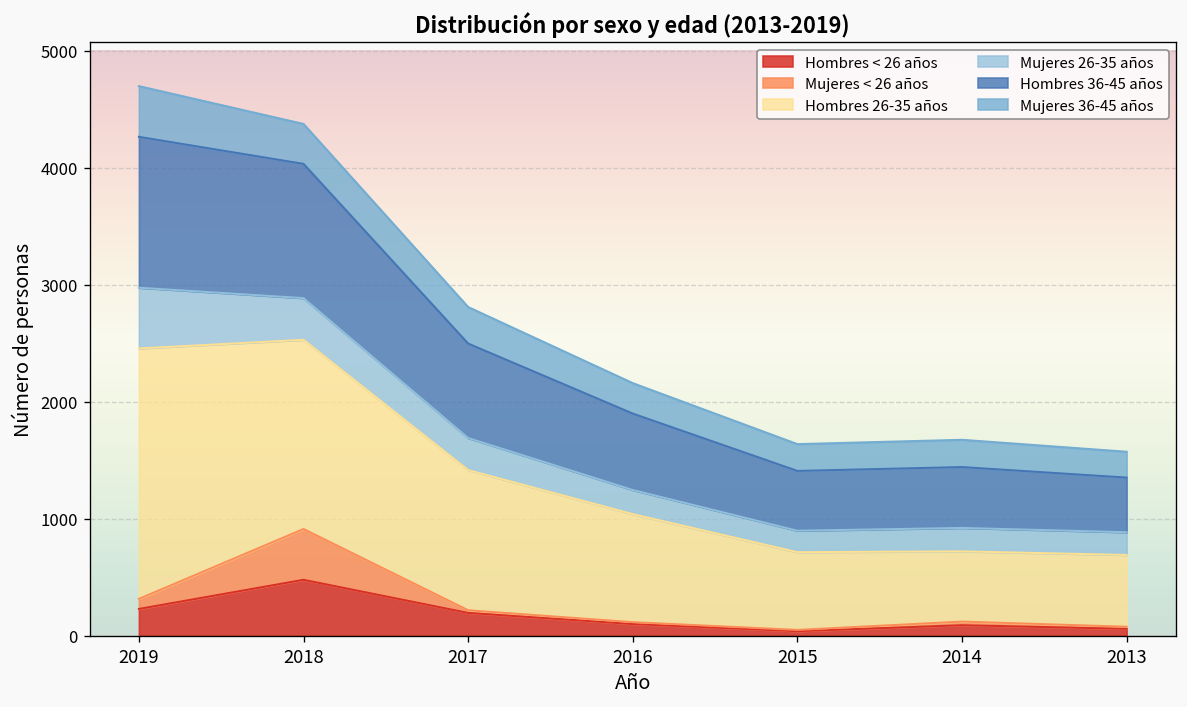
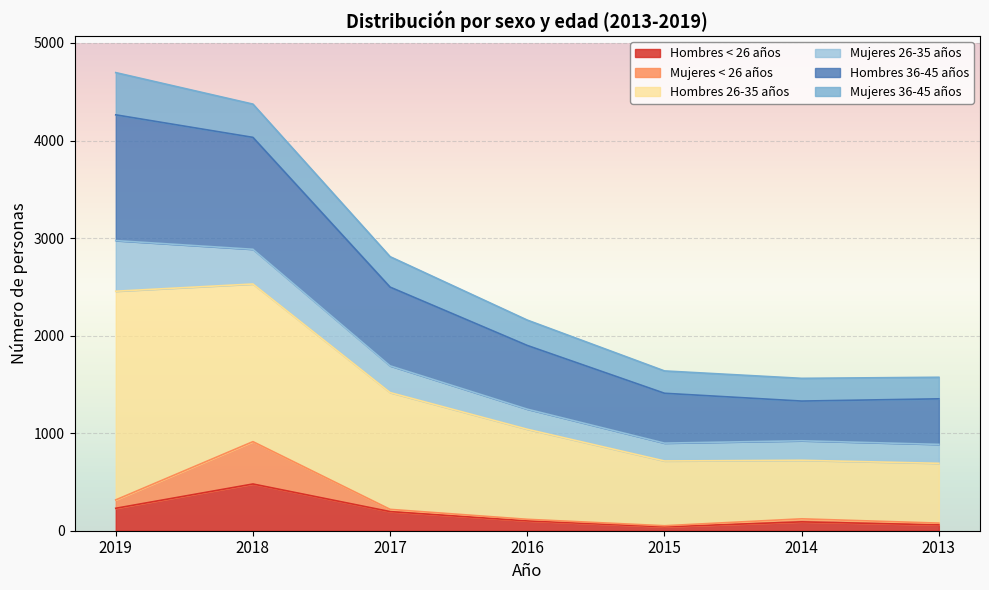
Hombres 36-45 años, 2014: 500 -> 400
